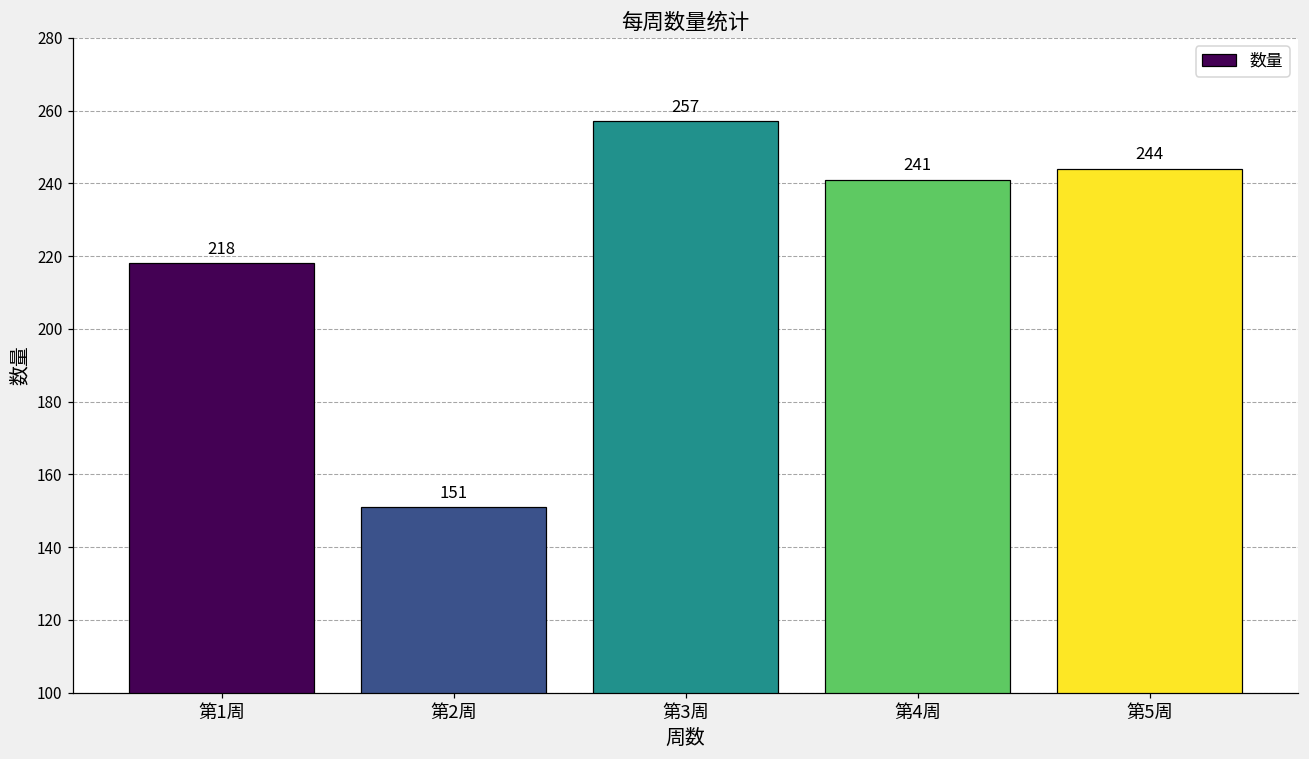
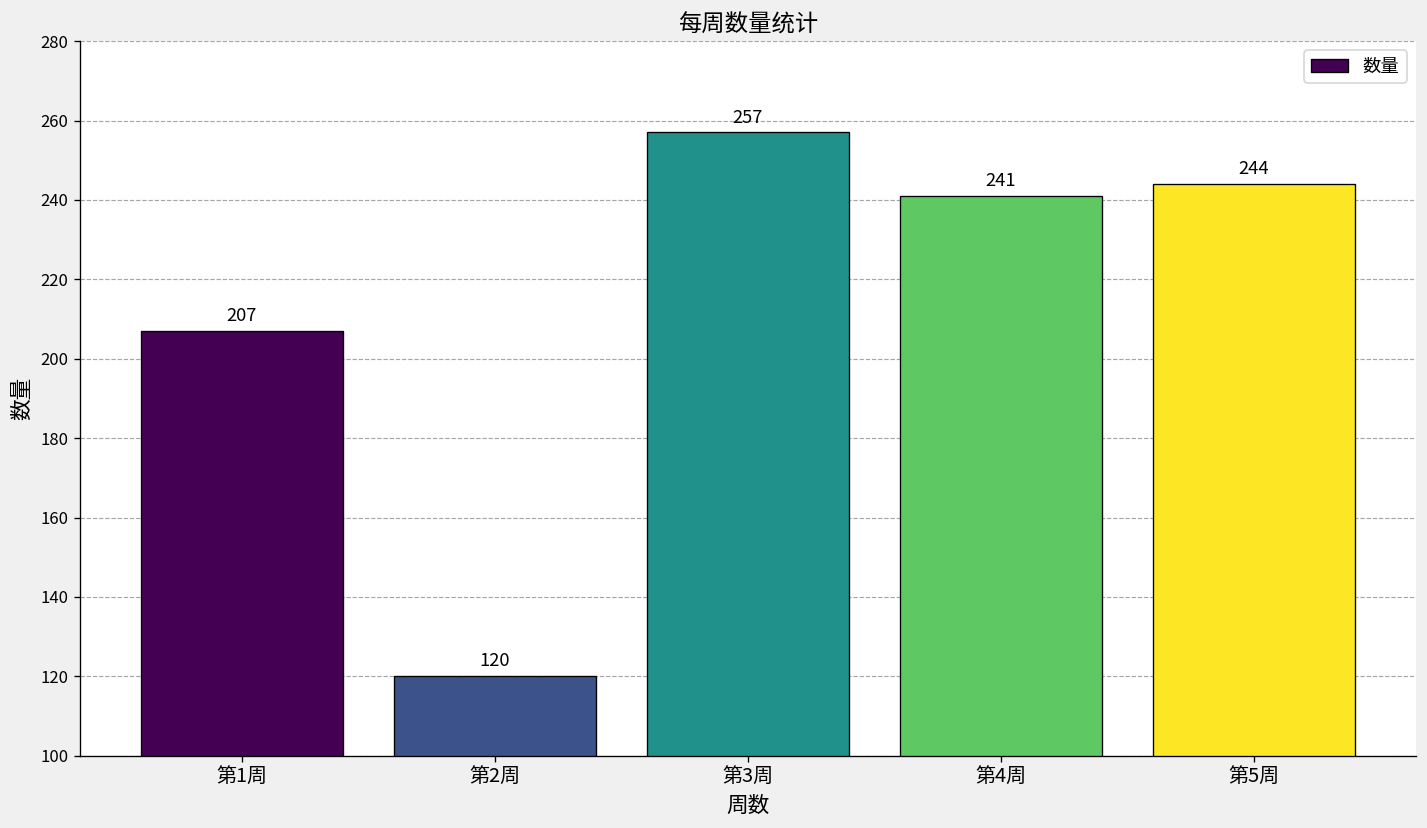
第1周: 218 -> 207
第2周: 151 -> 120
